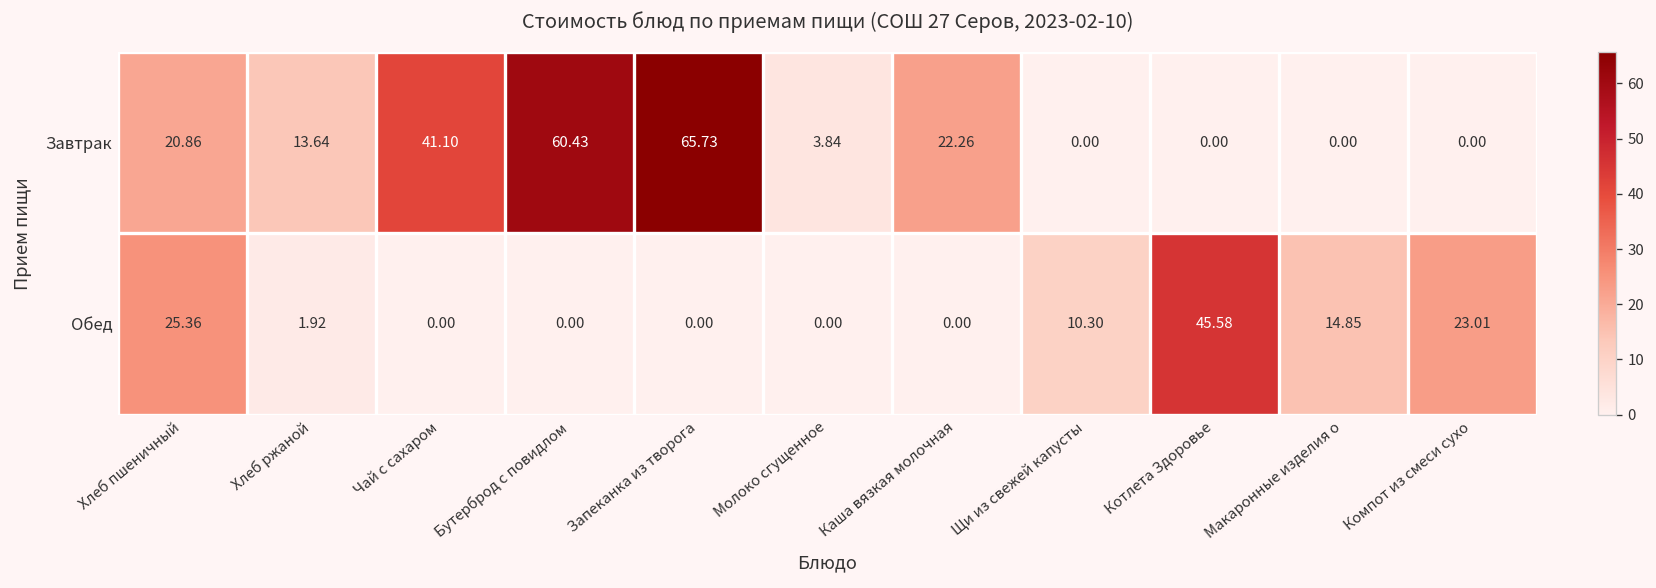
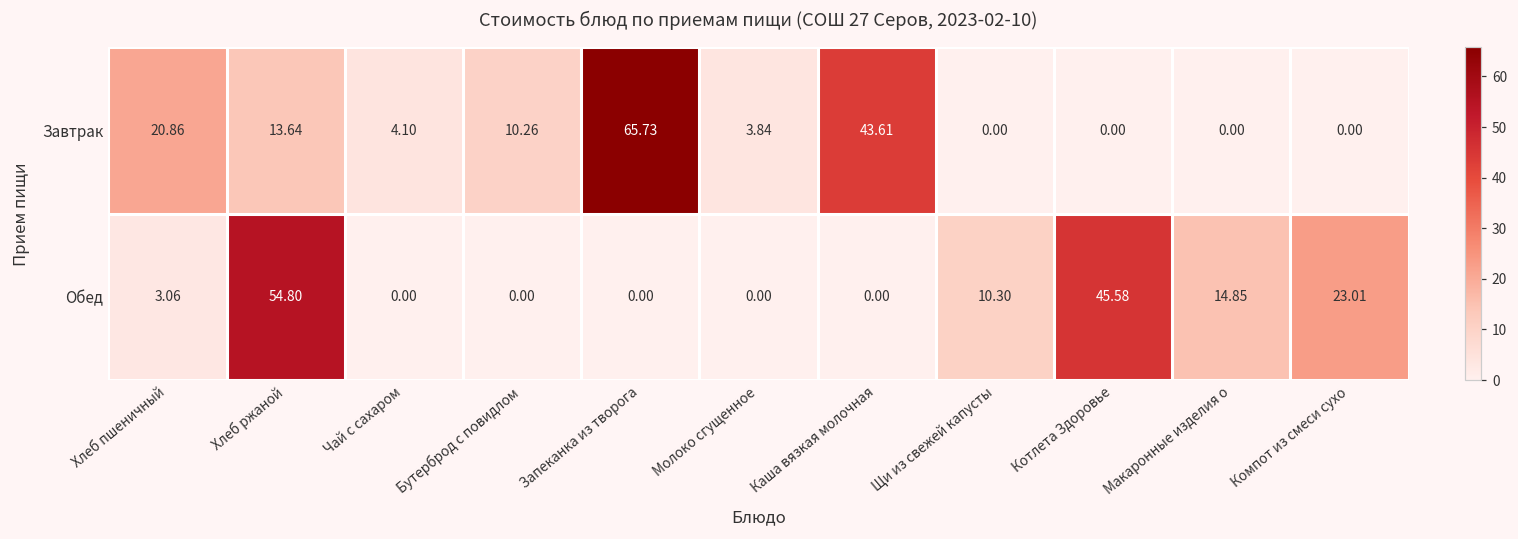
Завтрак, Чай с сахаром: 41.10 -> 4.10
Завтрак, Бутерброд с повидлом: 60.43 -> 10.26
Завтрак, Каша вязкая молочная: 22.26 -> 43.61
Обед, Хлеб пшеничный: 25.36 -> 3.06
Обед, Хлеб ржаной: 1.92 -> 54.80
